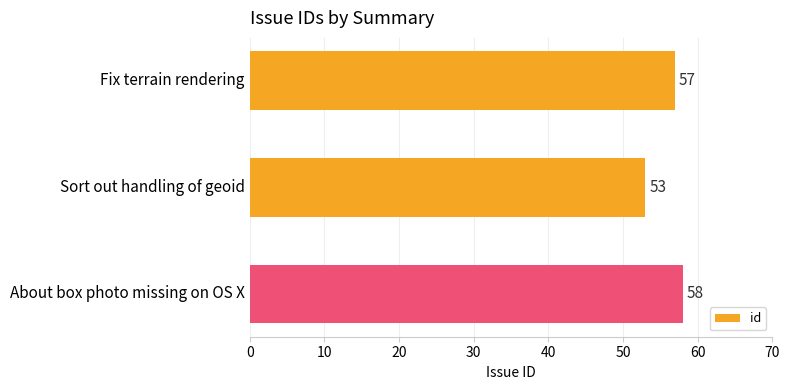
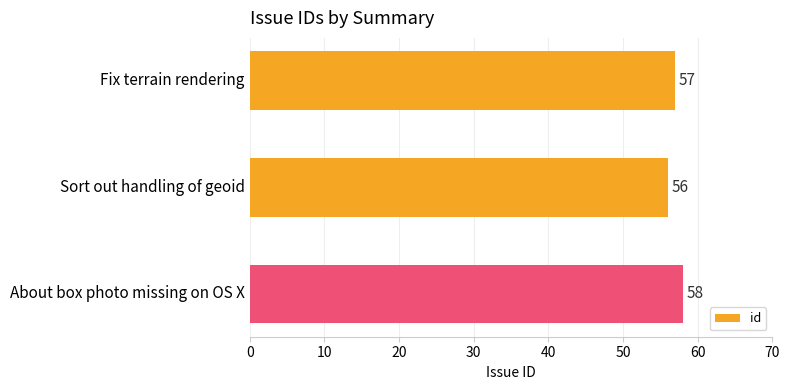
Sort out handling of geoid: 53 -> 56
